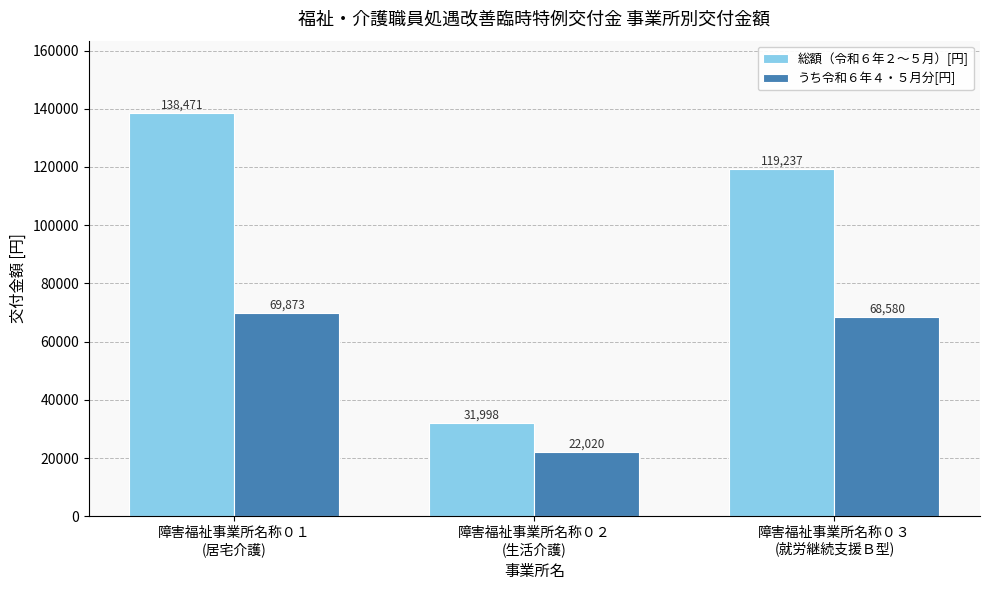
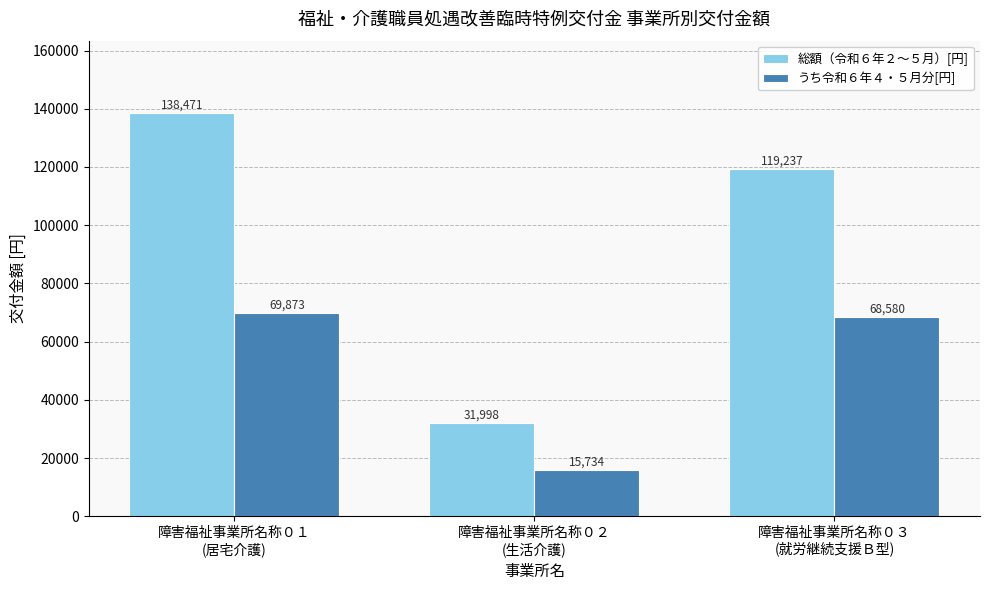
うち令和６年４・５月分[円], 障害福祉事業所名称０２ (生活介護): 22,020 -> 15,734
